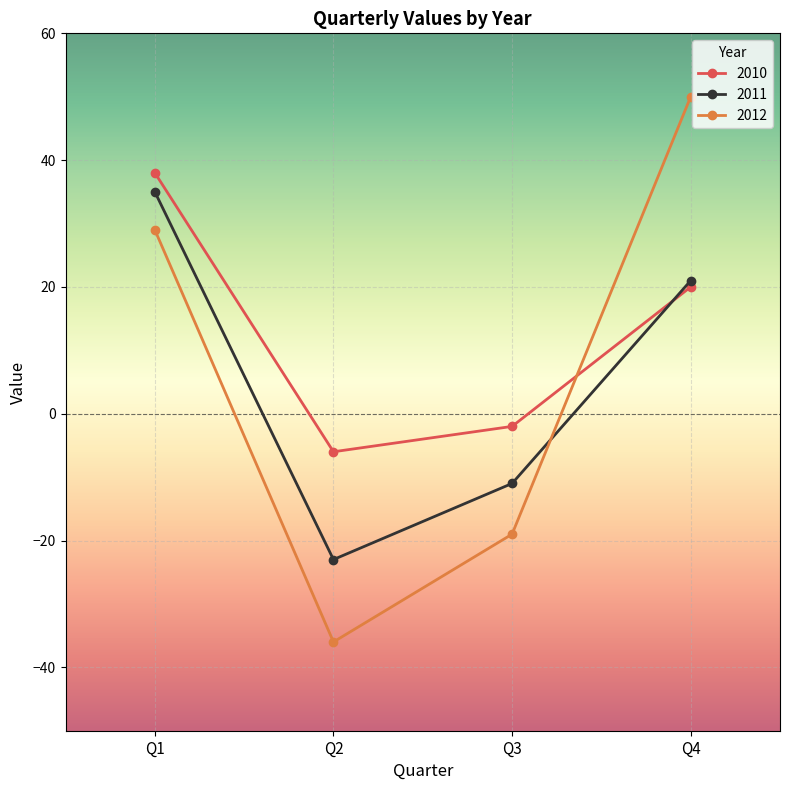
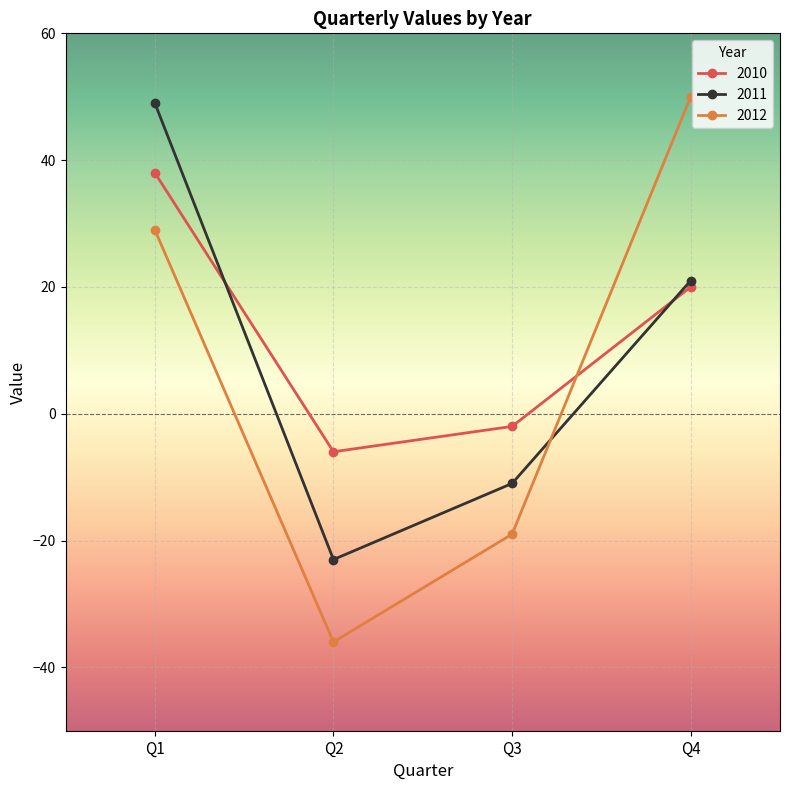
2011, Q1: 35 -> 49
